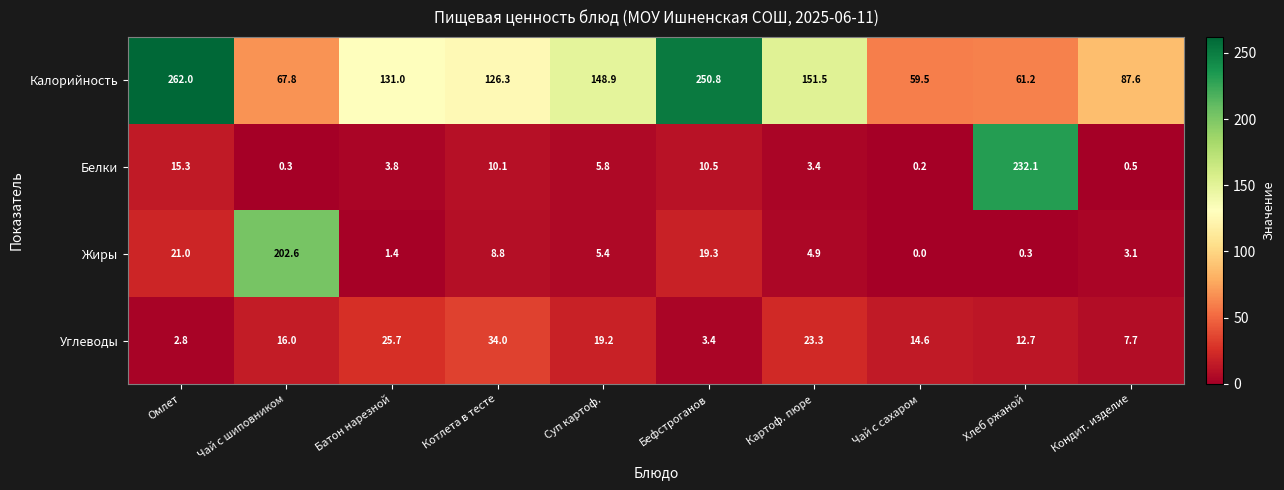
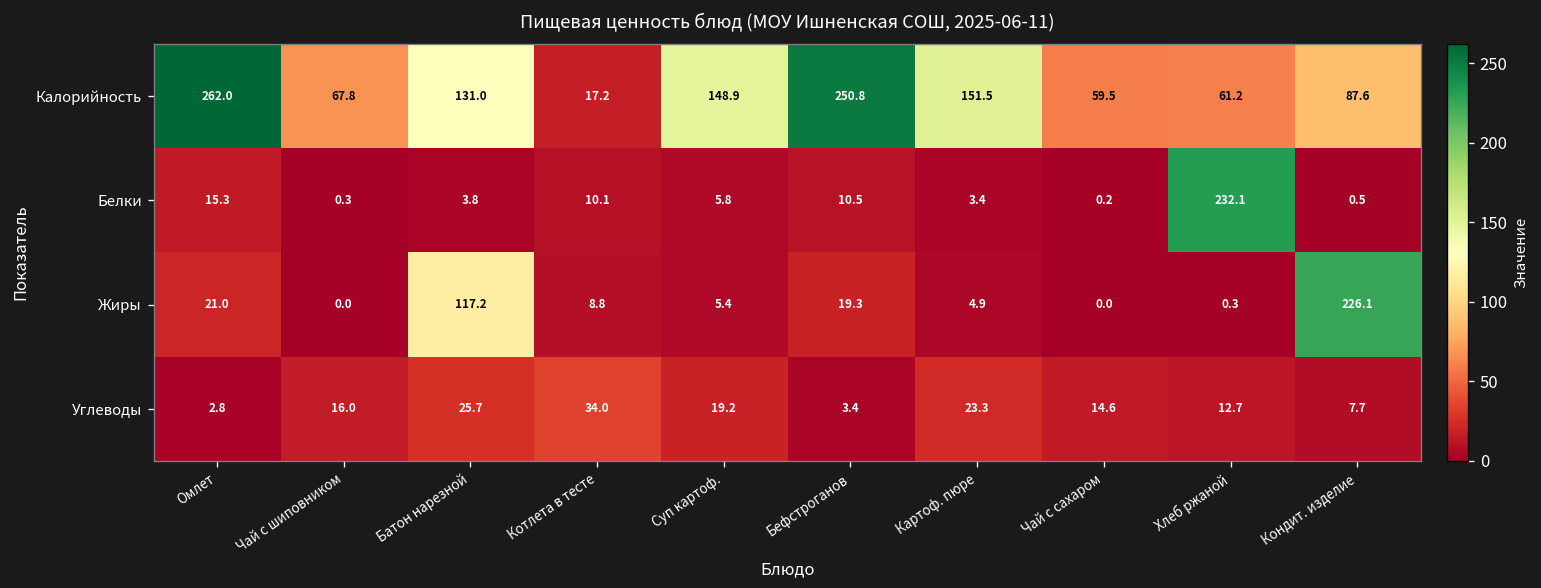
Калорийность, Котлета в тесте: 126.3 -> 17.2
Жиры, Чай с шиповником: 202.6 -> 0.0
Жиры, Батон нарезной: 1.4 -> 117.2
Жиры, Кондит. изделие: 3.1 -> 226.1
